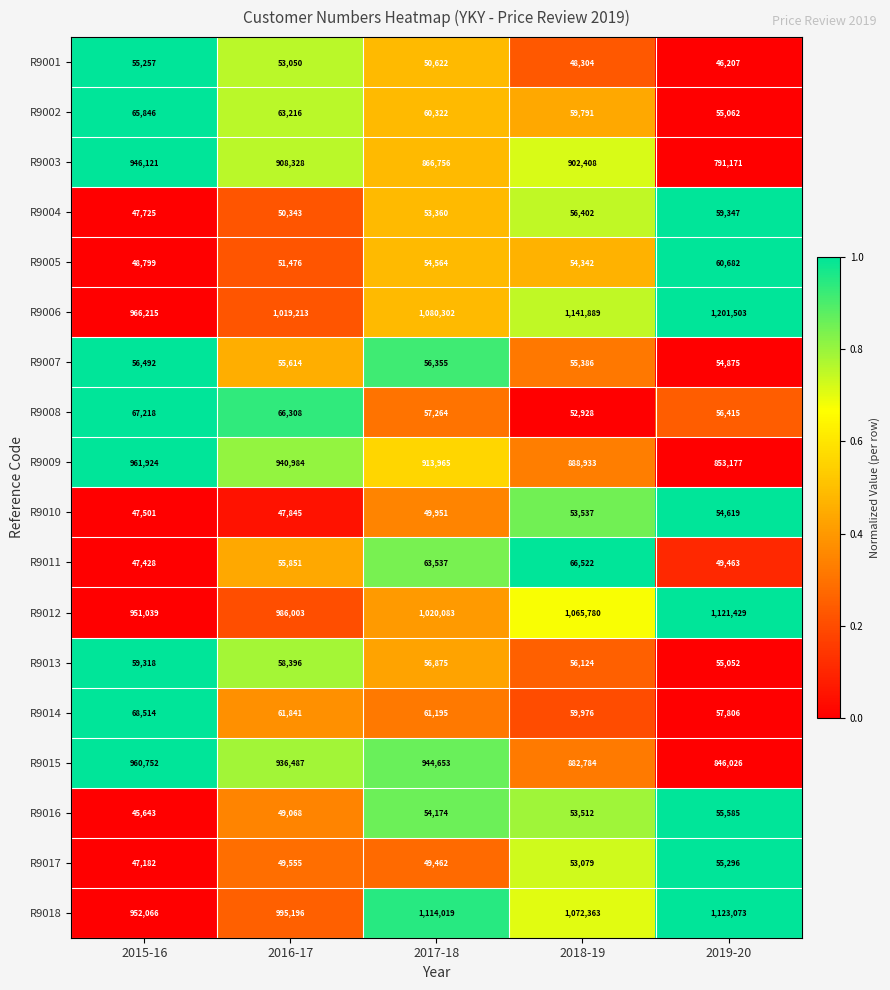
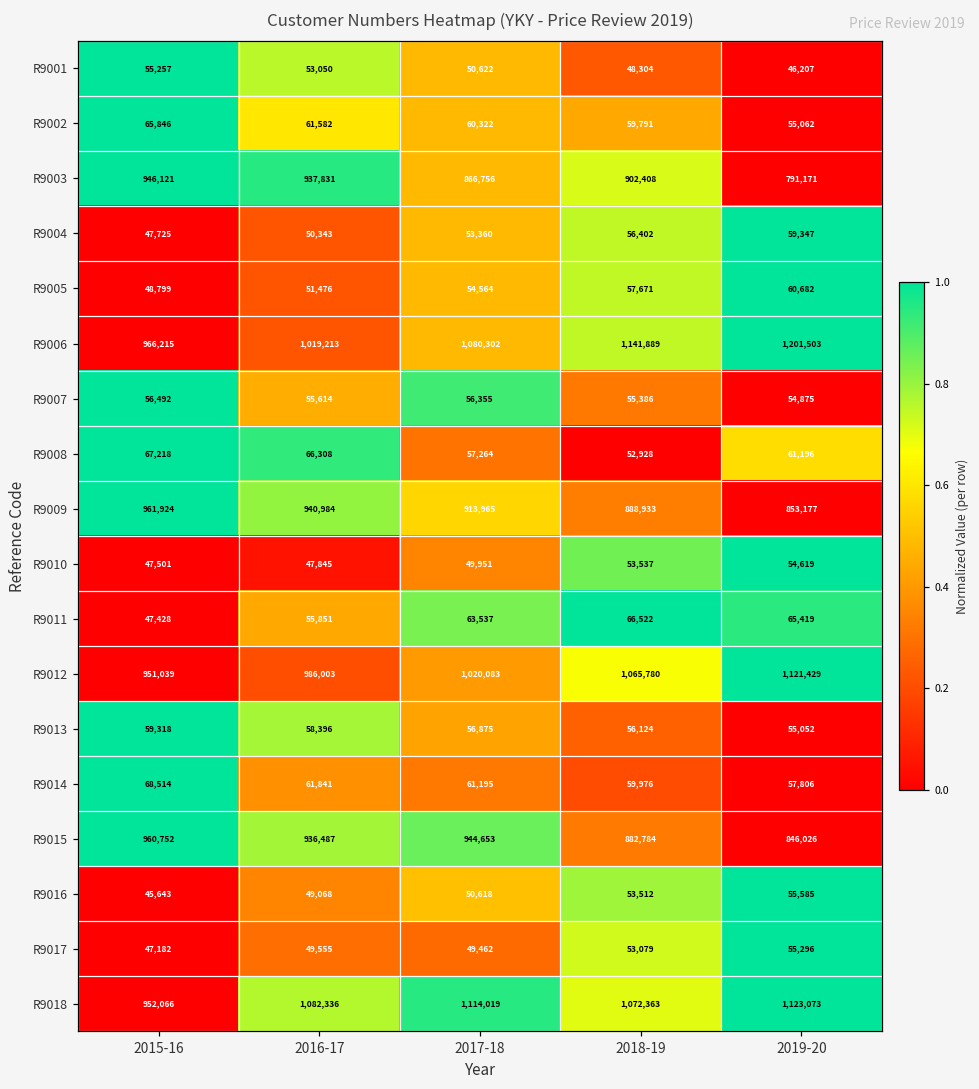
R9002, 2016-17: 63,216 -> 61,582
R9003, 2016-17: 908,328 -> 937,831
R9005, 2018-19: 54,342 -> 57,671
R9008, 2019-20: 56,415 -> 61,196
R9011, 2019-20: 49,463 -> 65,419
R9016, 2017-18: 54,174 -> 50,618
R9018, 2016-17: 995,196 -> 1,082,336
